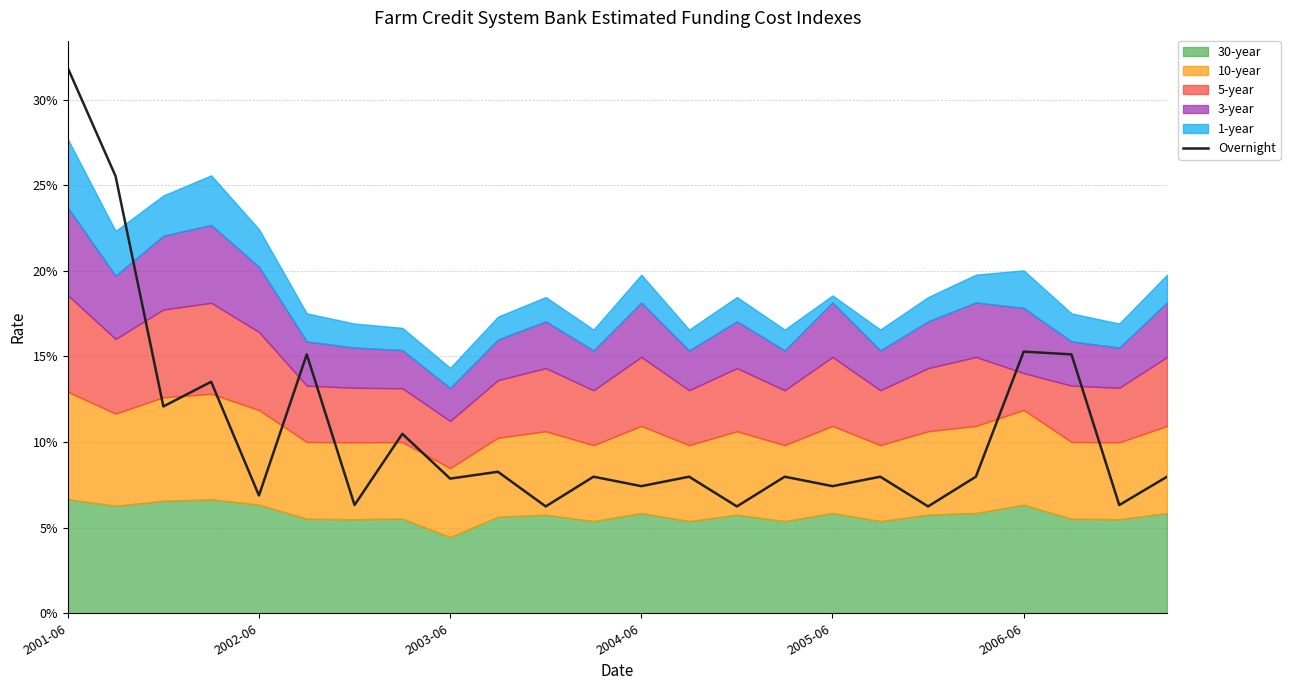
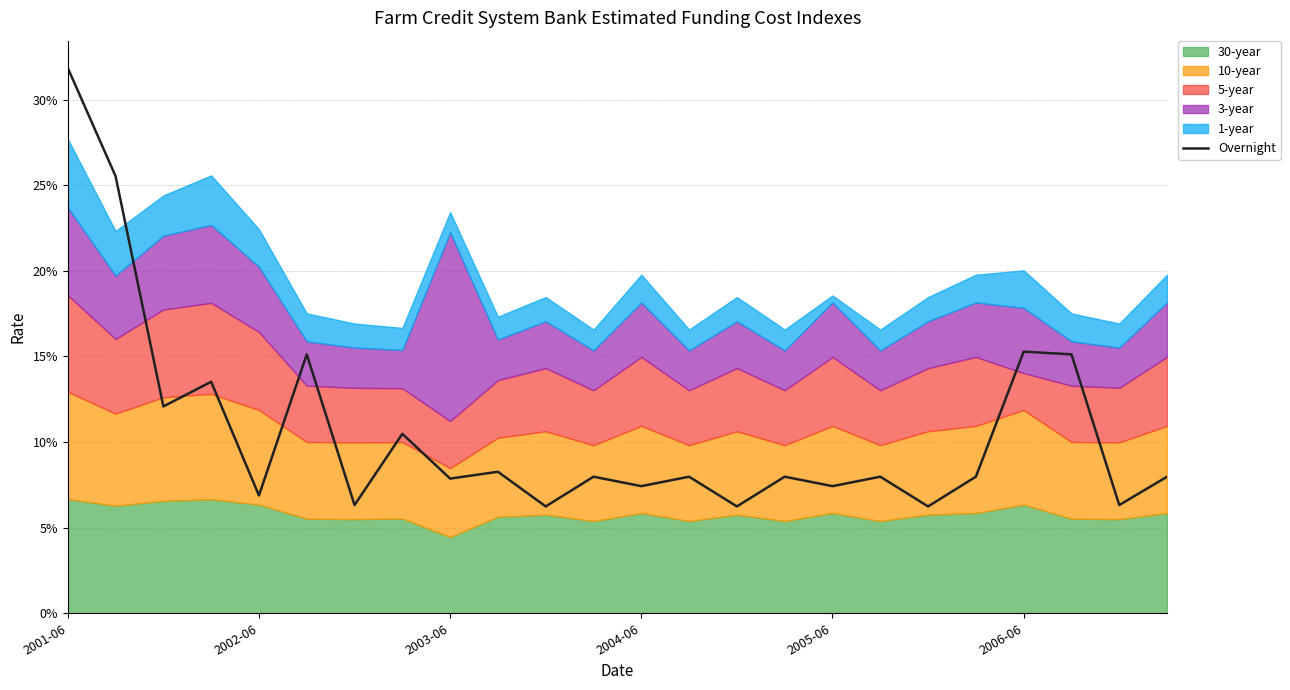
3-year, 2003-06: 1.9% -> 11.0%
